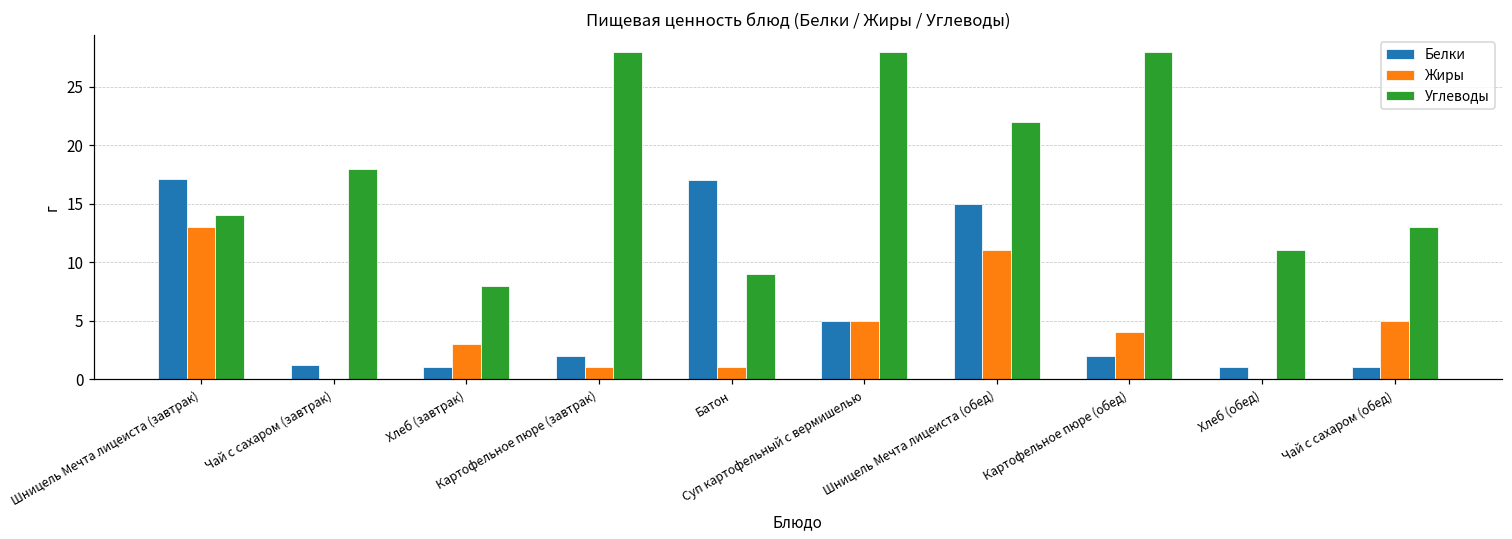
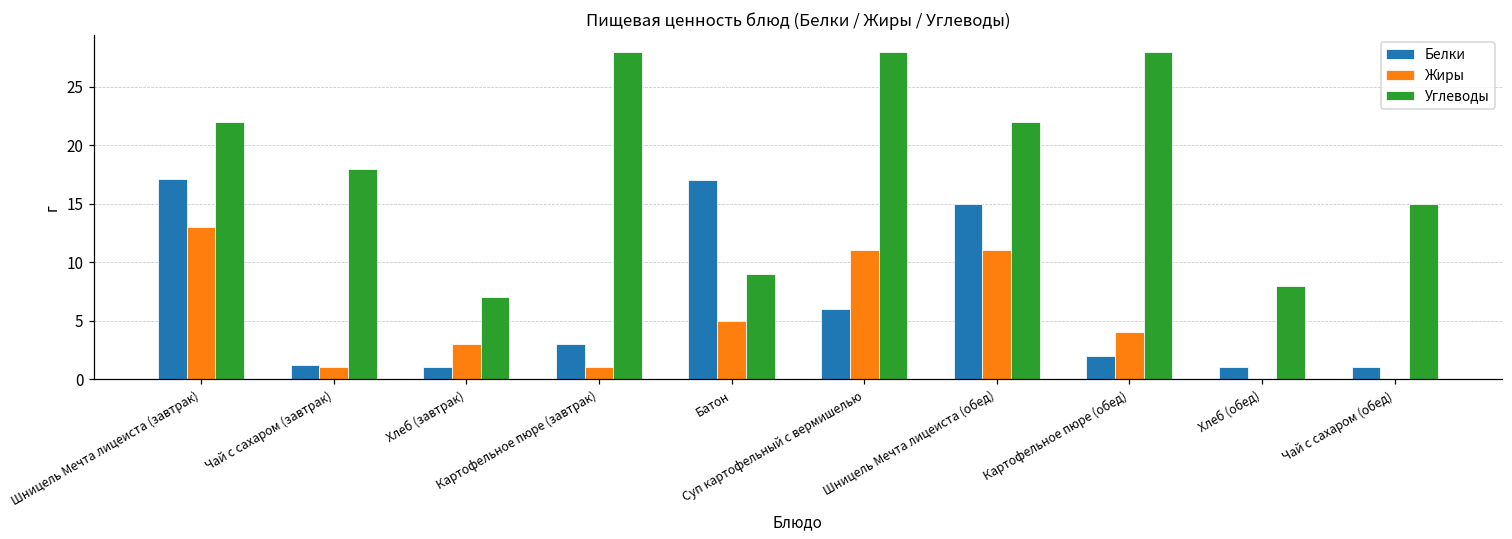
Углеводы, Шницель Мечта лицеиста (завтрак): 14 -> 22
Жиры, Чай с сахаром (завтрак): 0 -> 1
Углеводы, Хлеб (завтрак): 8 -> 7
Белки, Картофельное пюре (завтрак): 2 -> 3
Жиры, Батон: 1 -> 5
Белки, Суп картофельный с вермишелью: 5 -> 6
Жиры, Суп картофельный с вермишелью: 5 -> 11
Углеводы, Хлеб (обед): 11 -> 8
Жиры, Чай с сахаром (обед): 5 -> 0
Углеводы, Чай с сахаром (обед): 13 -> 15
